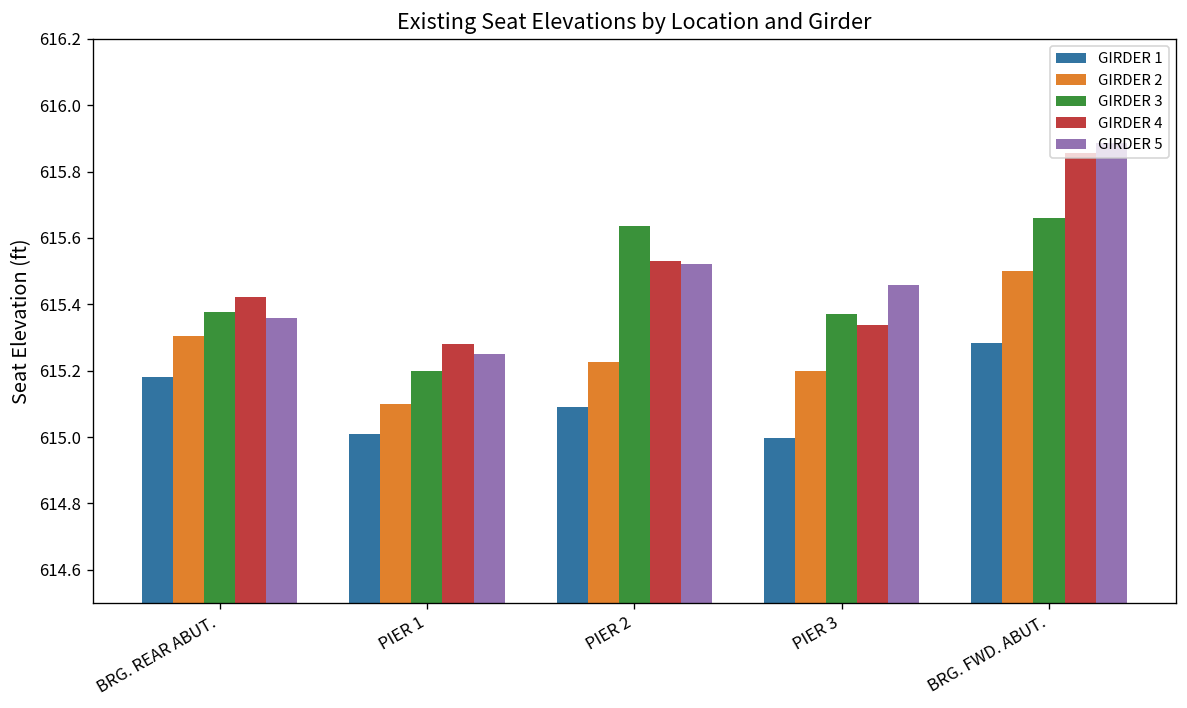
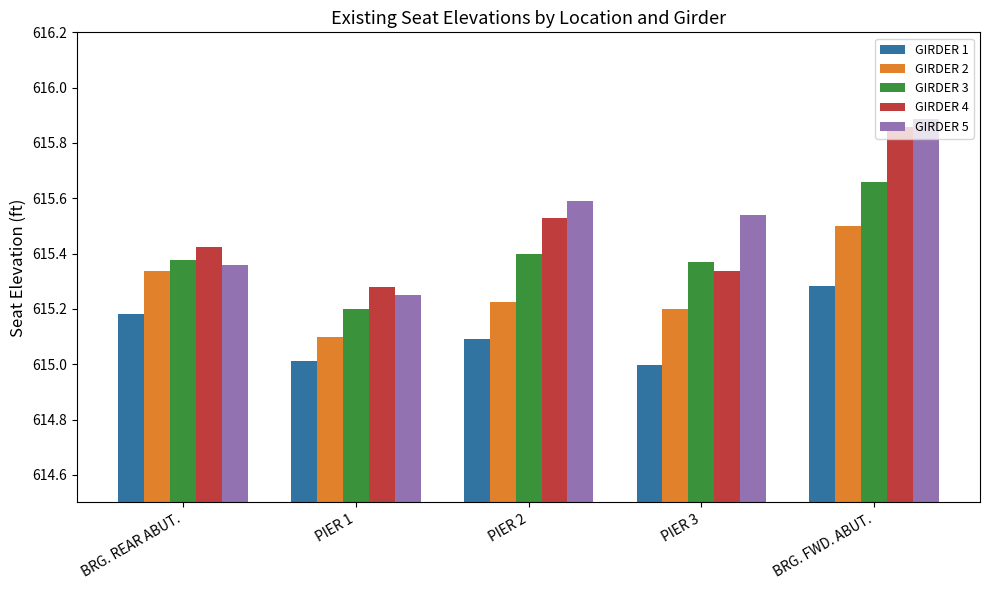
GIRDER 2, BRG. REAR ABUT.: 615.30 -> 615.34
GIRDER 3, PIER 2: 615.64 -> 615.40
GIRDER 5, PIER 2: 615.52 -> 615.59
GIRDER 5, PIER 3: 615.46 -> 615.54
